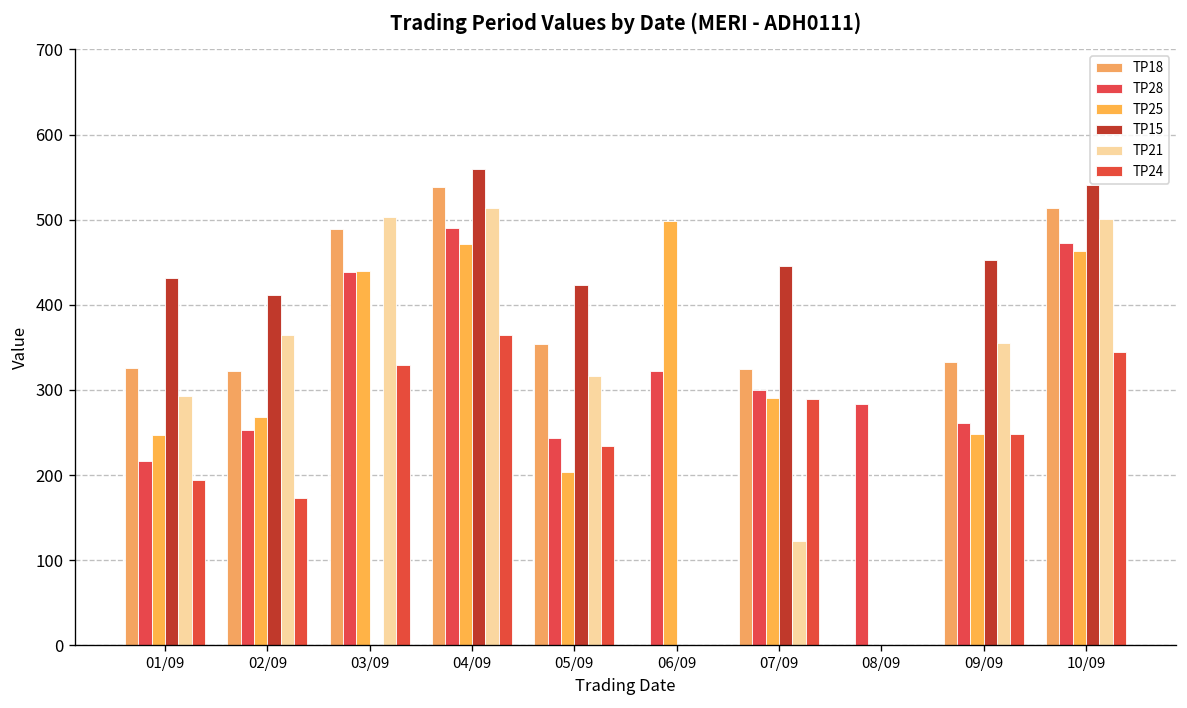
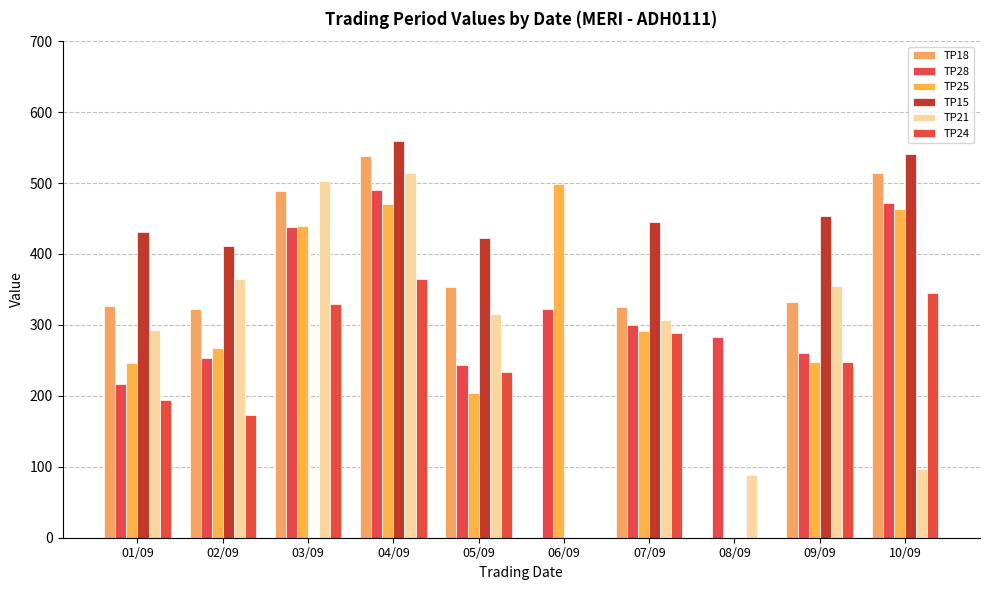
TP21, 07/09: 120 -> 310
TP21, 08/09: 0 -> 90
TP21, 10/09: 500 -> 100
